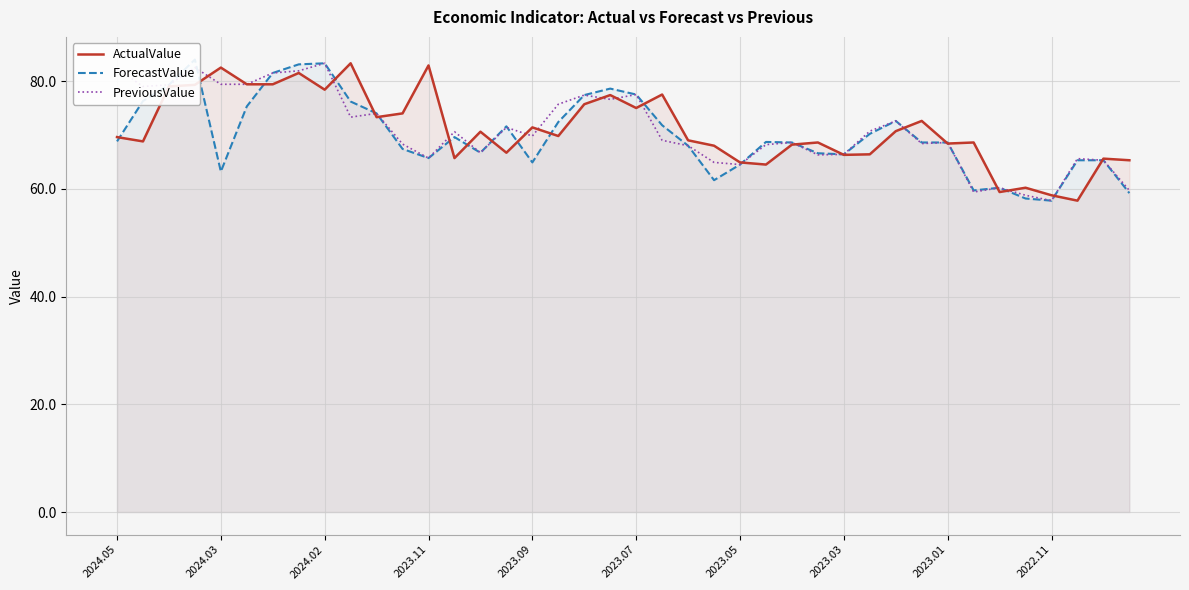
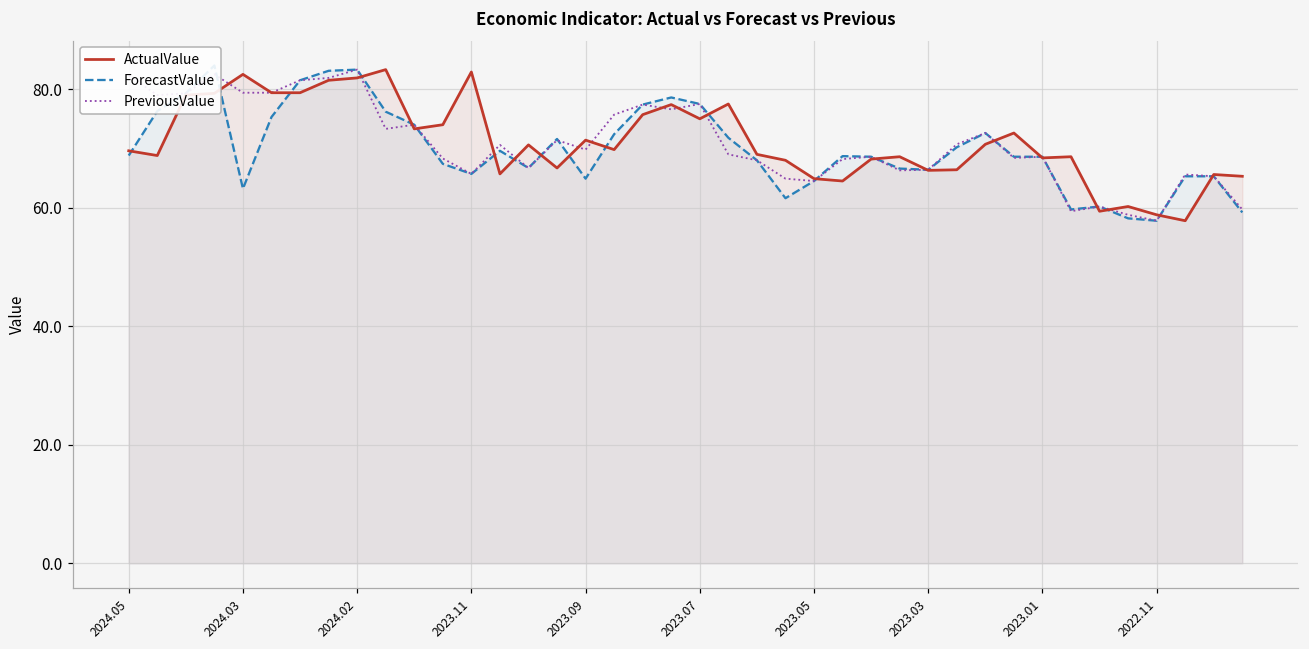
ActualValue, 2024.02: 78 -> 82
